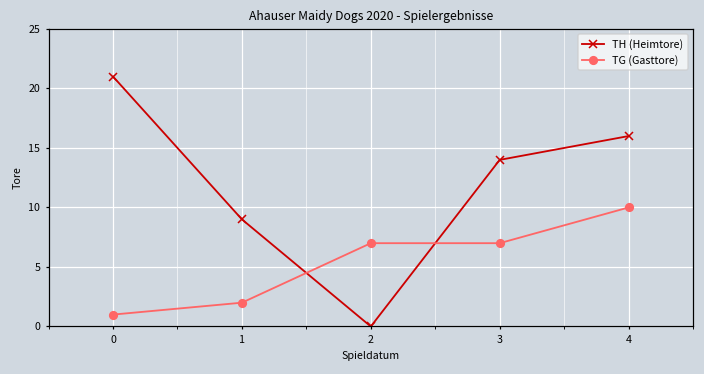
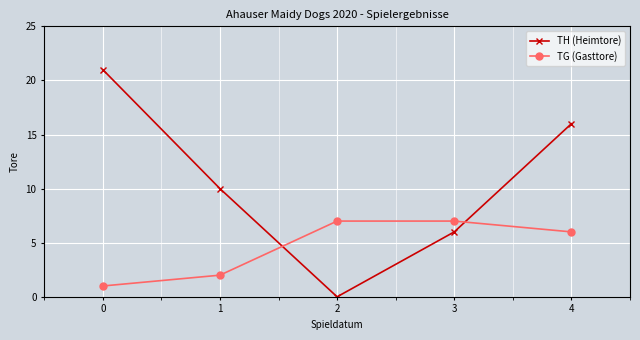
TH (Heimtore), 1: 9 -> 10
TH (Heimtore), 3: 14 -> 6
TG (Gasttore), 4: 10 -> 6
